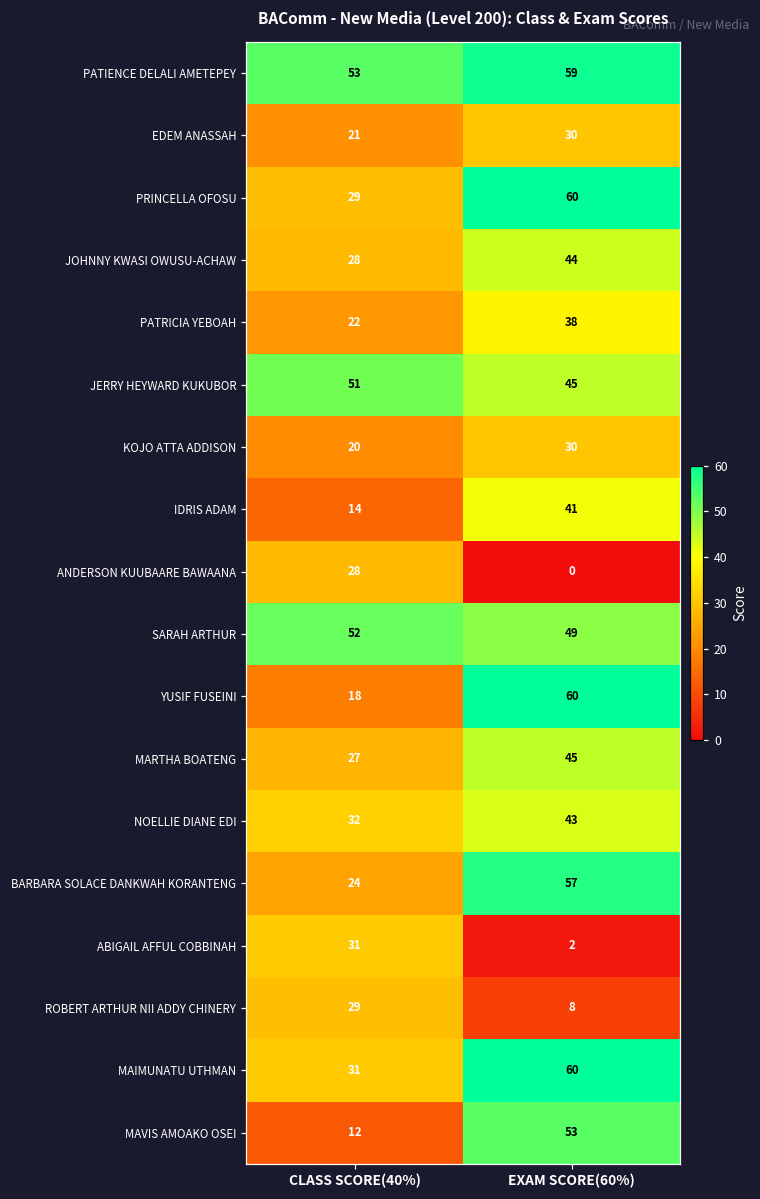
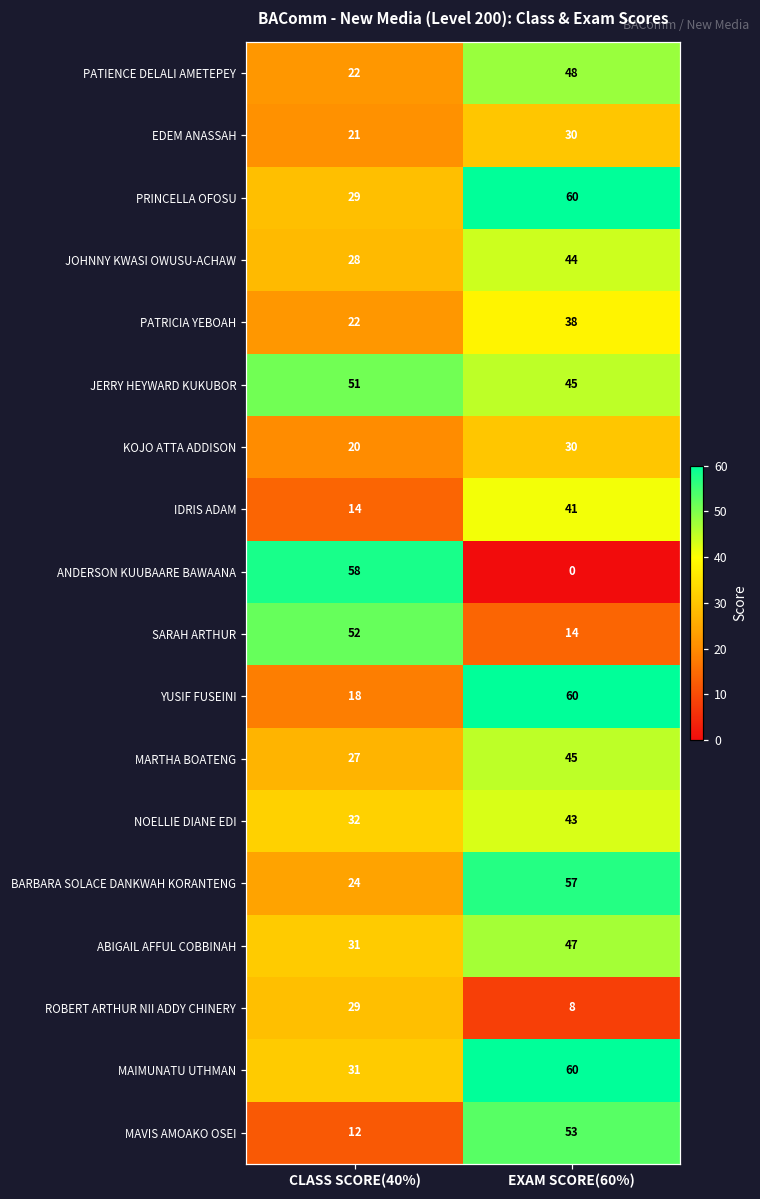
PATIENCE DELALI AMETEPEY, CLASS SCORE(40%): 53 -> 22
PATIENCE DELALI AMETEPEY, EXAM SCORE(60%): 59 -> 48
ANDERSON KUUBAARE BAWAANA, CLASS SCORE(40%): 28 -> 58
SARAH ARTHUR, EXAM SCORE(60%): 49 -> 14
ABIGAIL AFFUL COBBINAH, EXAM SCORE(60%): 2 -> 47
